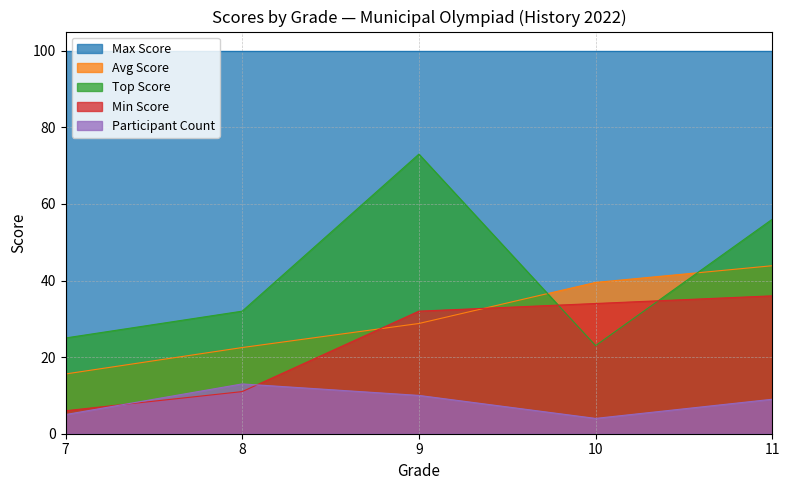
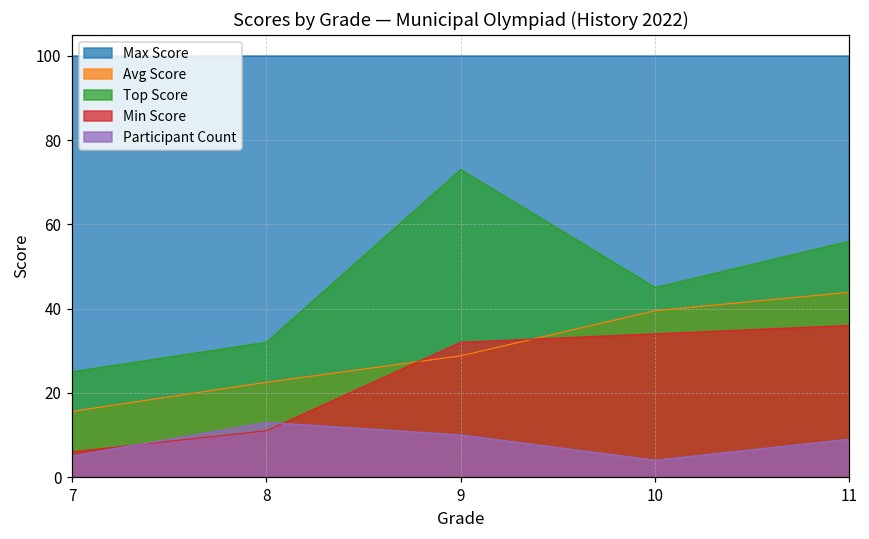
Top Score, 10: 23 -> 45
